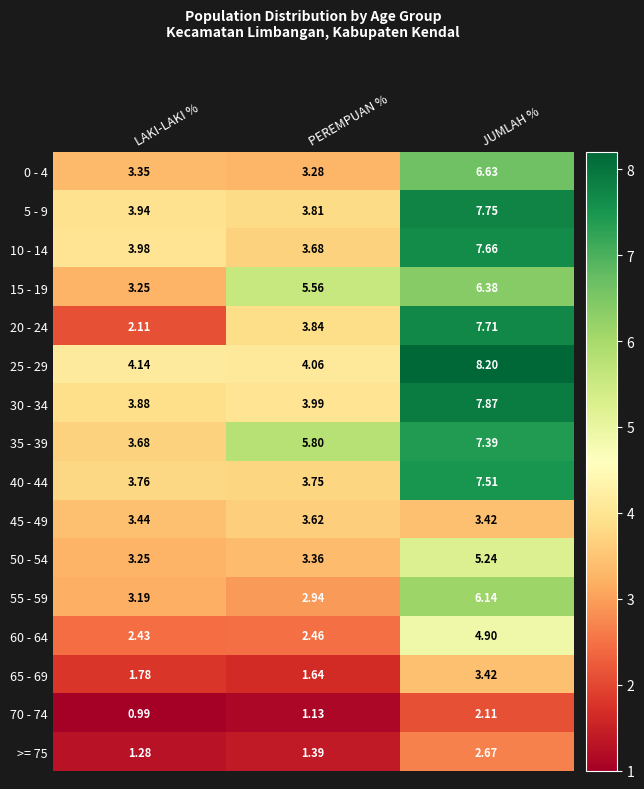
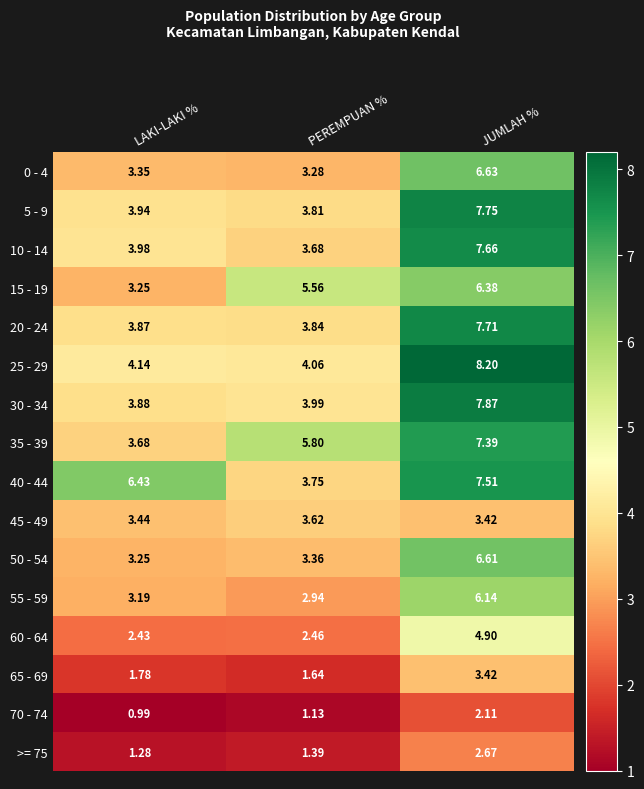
20 - 24, LAKI-LAKI %: 2.11 -> 3.87
40 - 44, LAKI-LAKI %: 3.76 -> 6.43
50 - 54, JUMLAH %: 5.24 -> 6.61
